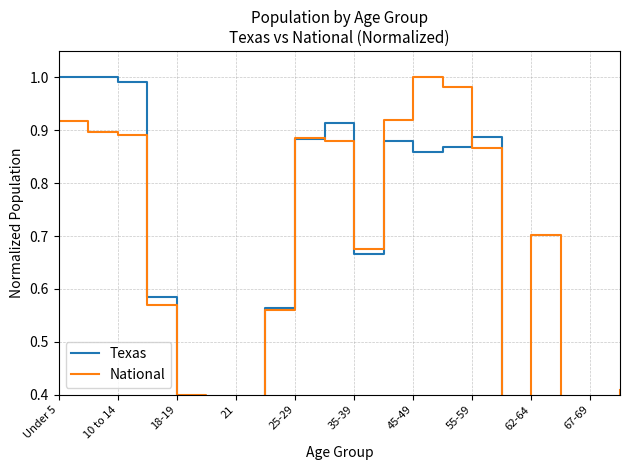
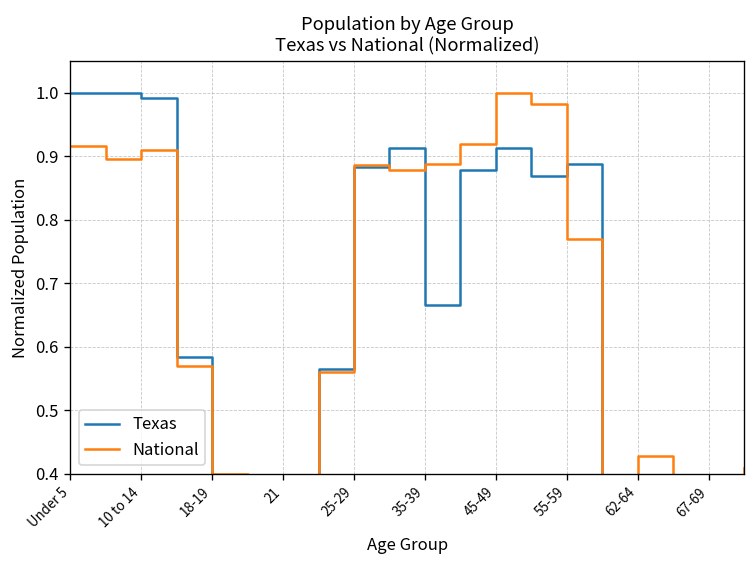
National, 10 to 14: 0.89 -> 0.91
National, 35-39: 0.68 -> 0.89
Texas, 45-49: 0.86 -> 0.91
National, 55-59: 0.87 -> 0.77
National, 62-64: 0.70 -> 0.43
